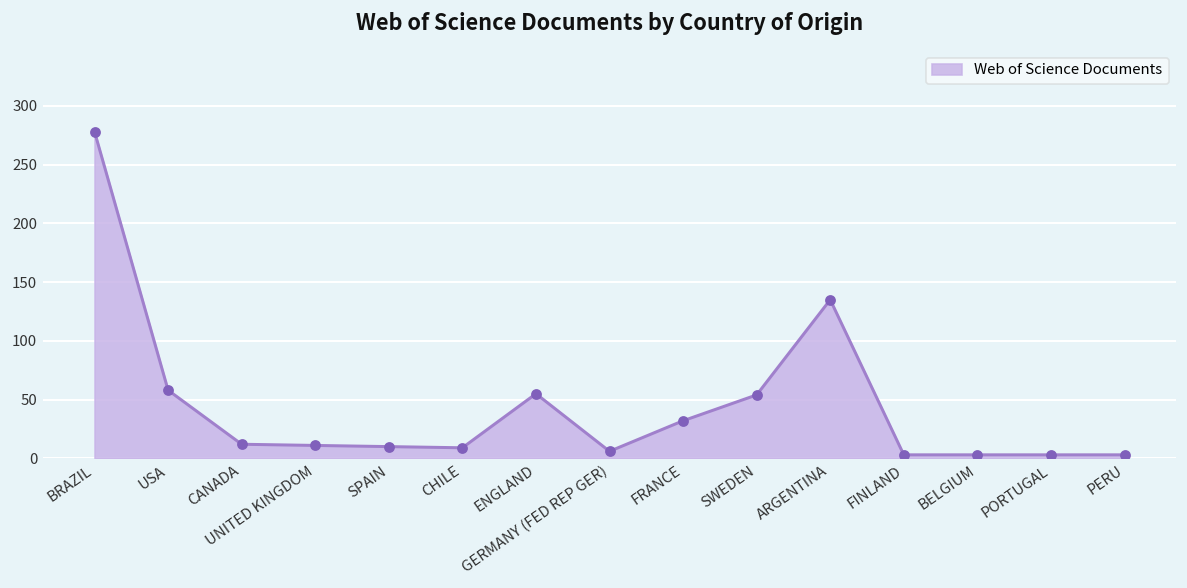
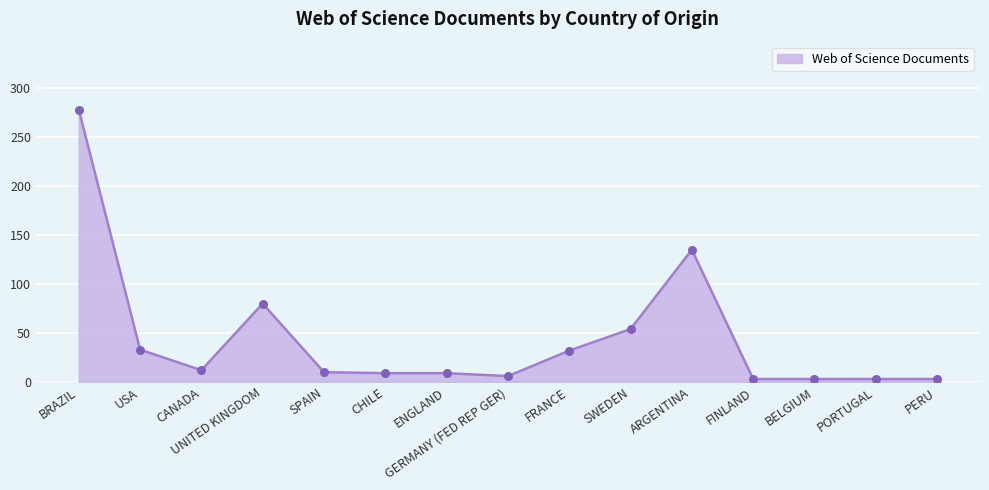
USA: 60 -> 30
UNITED KINGDOM: 10 -> 80
ENGLAND: 60 -> 10
